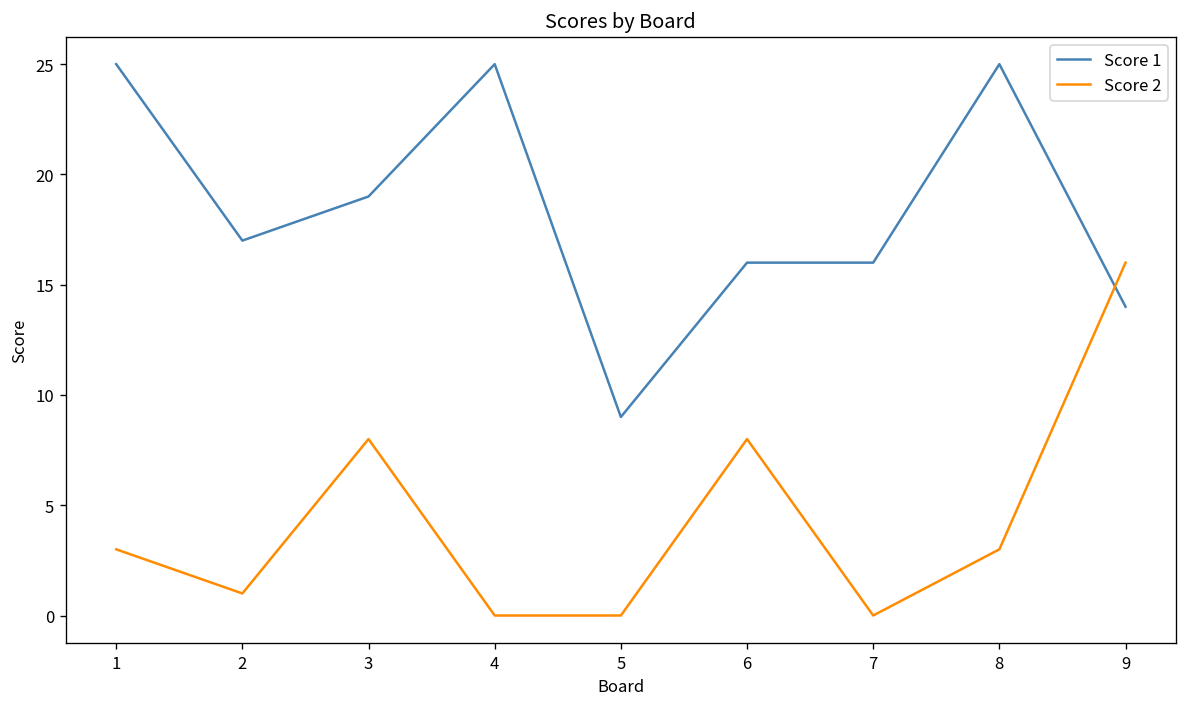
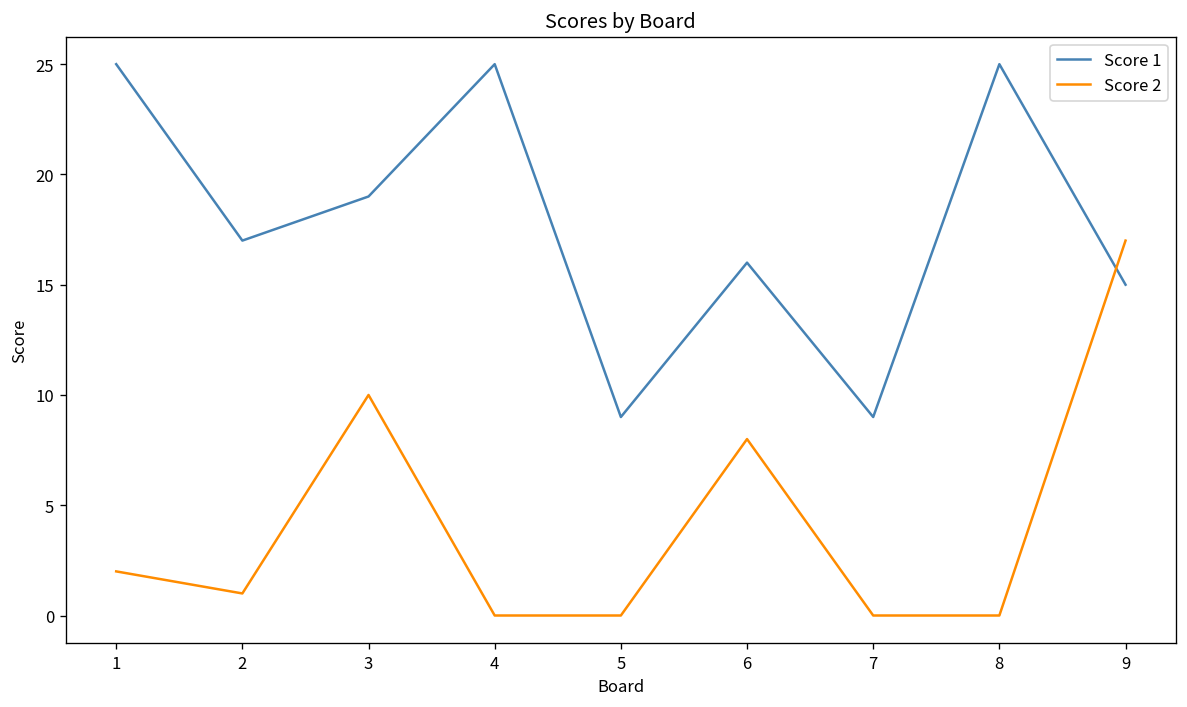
Score 2, 1: 3 -> 2
Score 2, 3: 8 -> 10
Score 1, 7: 16 -> 9
Score 2, 8: 3 -> 0
Score 1, 9: 14 -> 15
Score 2, 9: 16 -> 17
